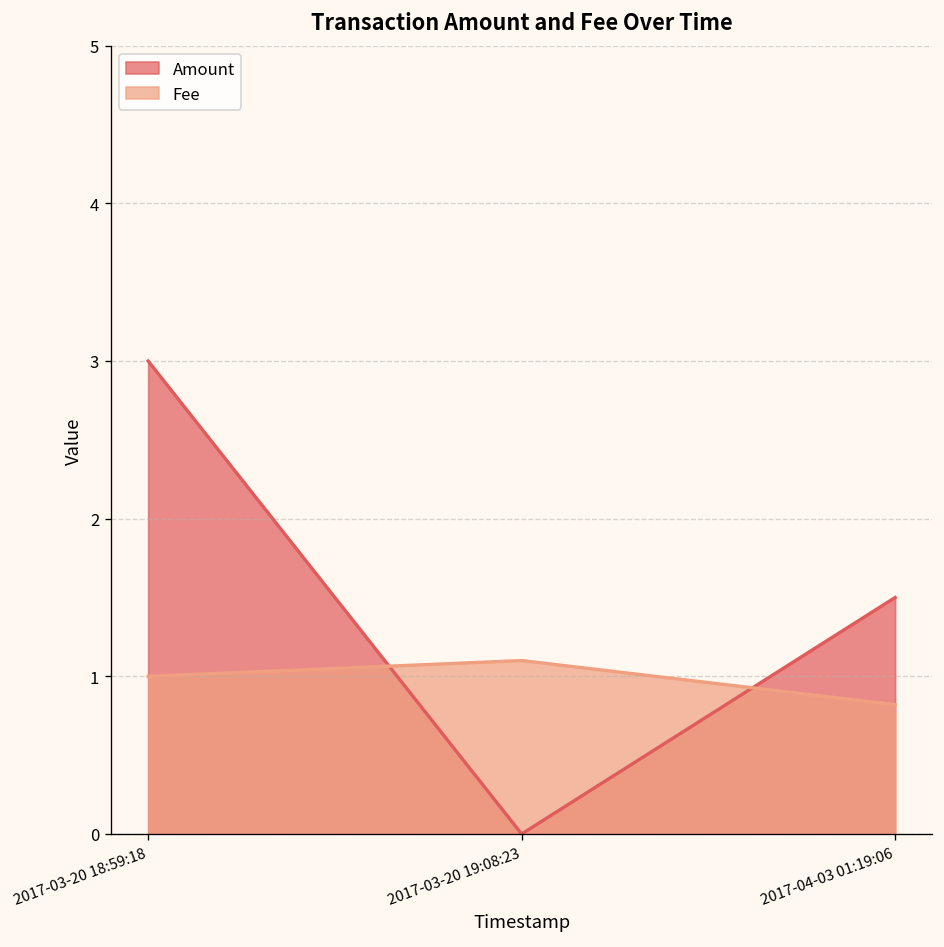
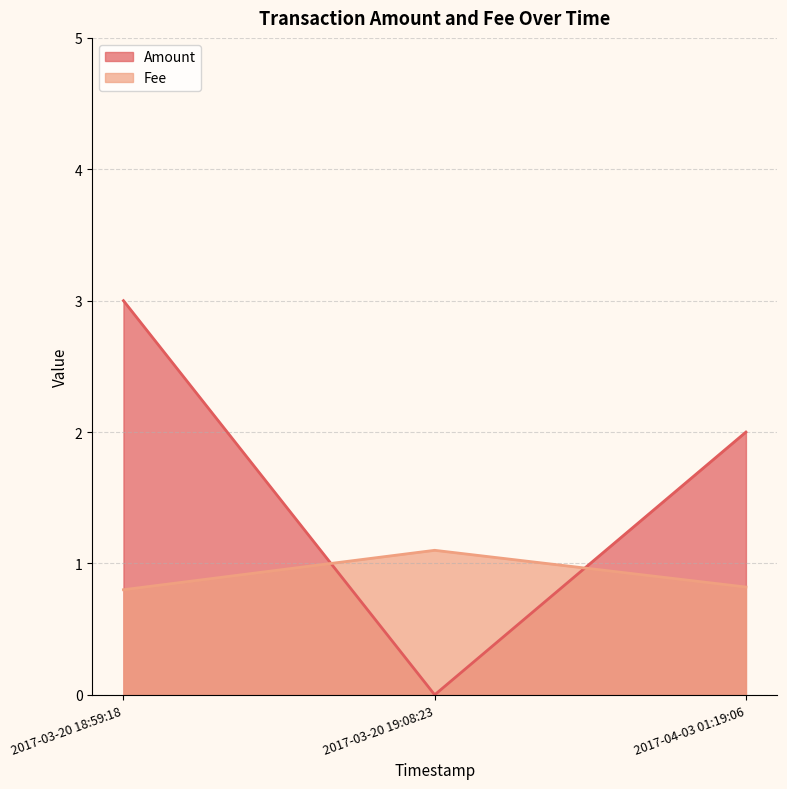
Fee, 2017-03-20 18:59:18: 1.0 -> 0.8
Amount, 2017-04-03 01:19:06: 1.5 -> 2.0
